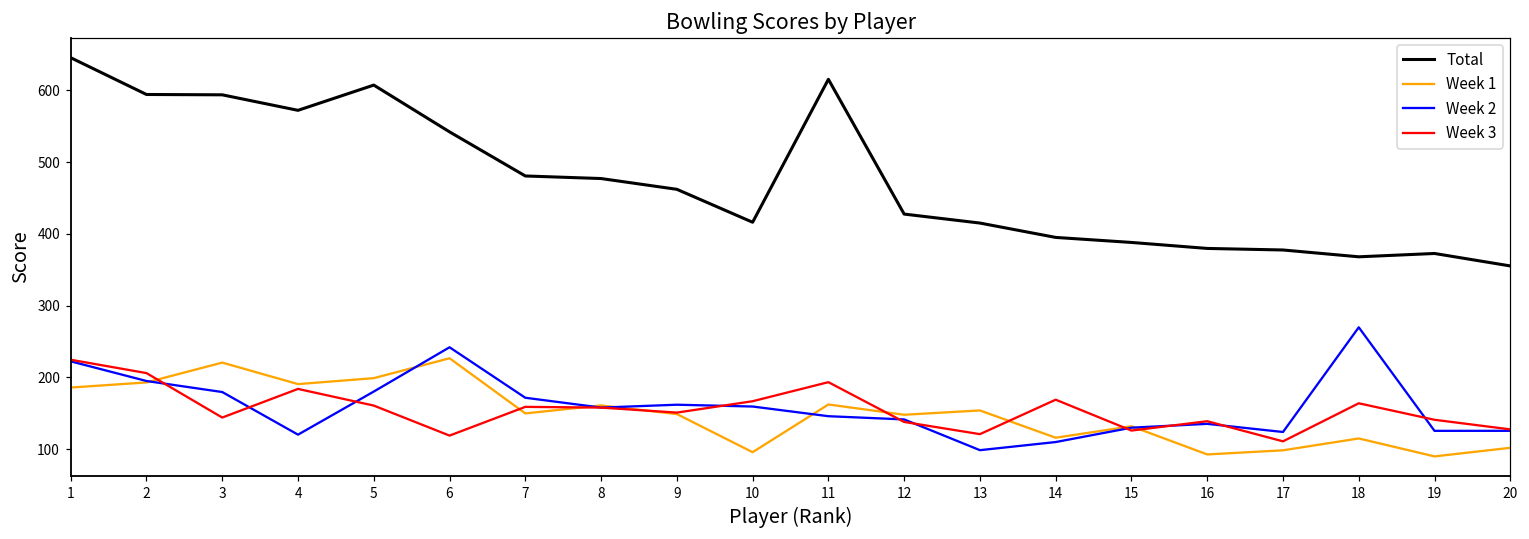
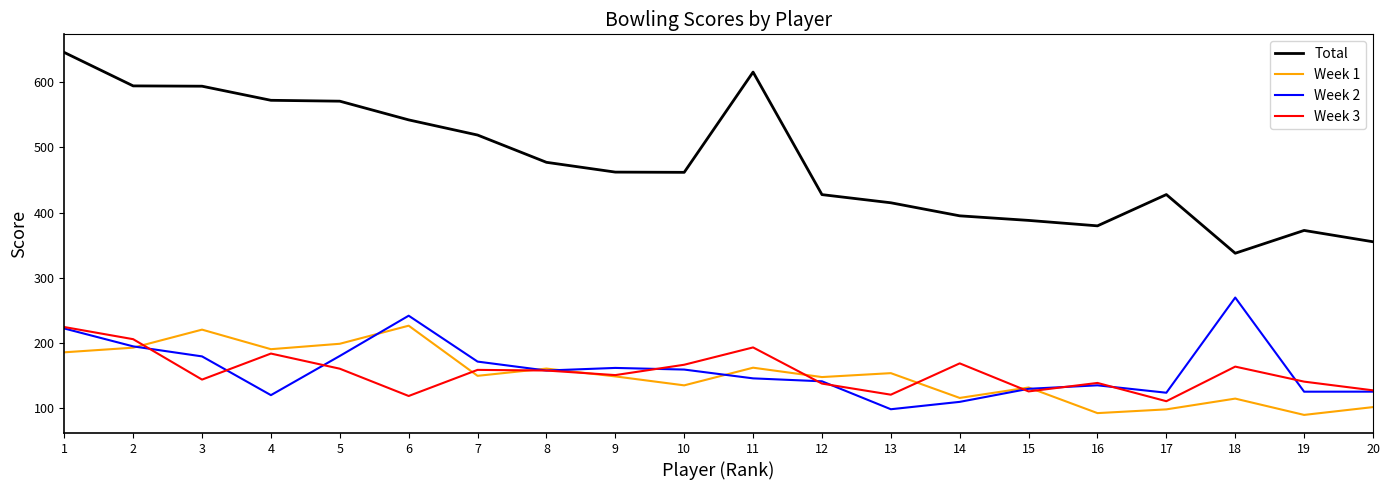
Total, 5: 610 -> 570
Total, 7: 480 -> 520
Week 1, 10: 100 -> 140
Total, 10: 420 -> 460
Total, 17: 380 -> 430
Total, 18: 370 -> 340
